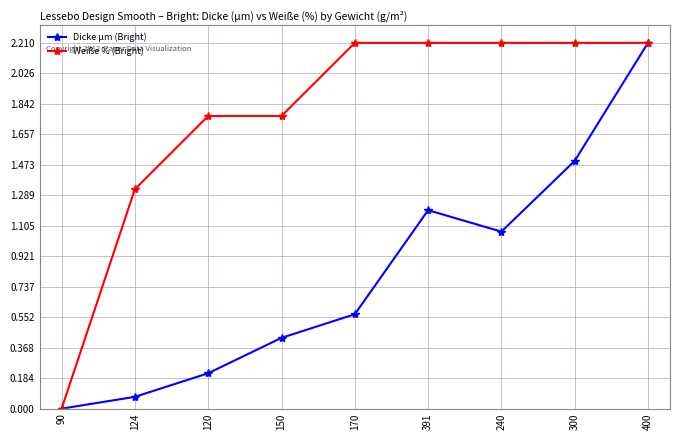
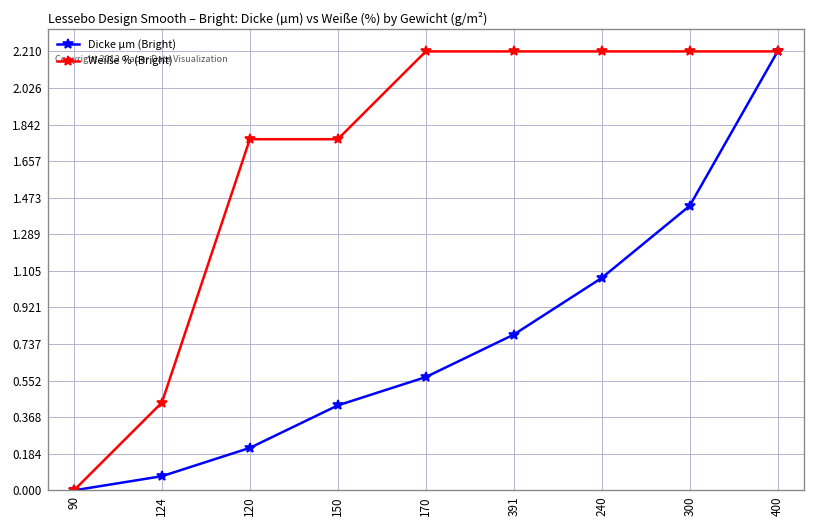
Weiße % (Bright), 124: 1.33 -> 0.44
Dicke µm (Bright), 391: 1.20 -> 0.78
Dicke µm (Bright), 300: 1.50 -> 1.43
